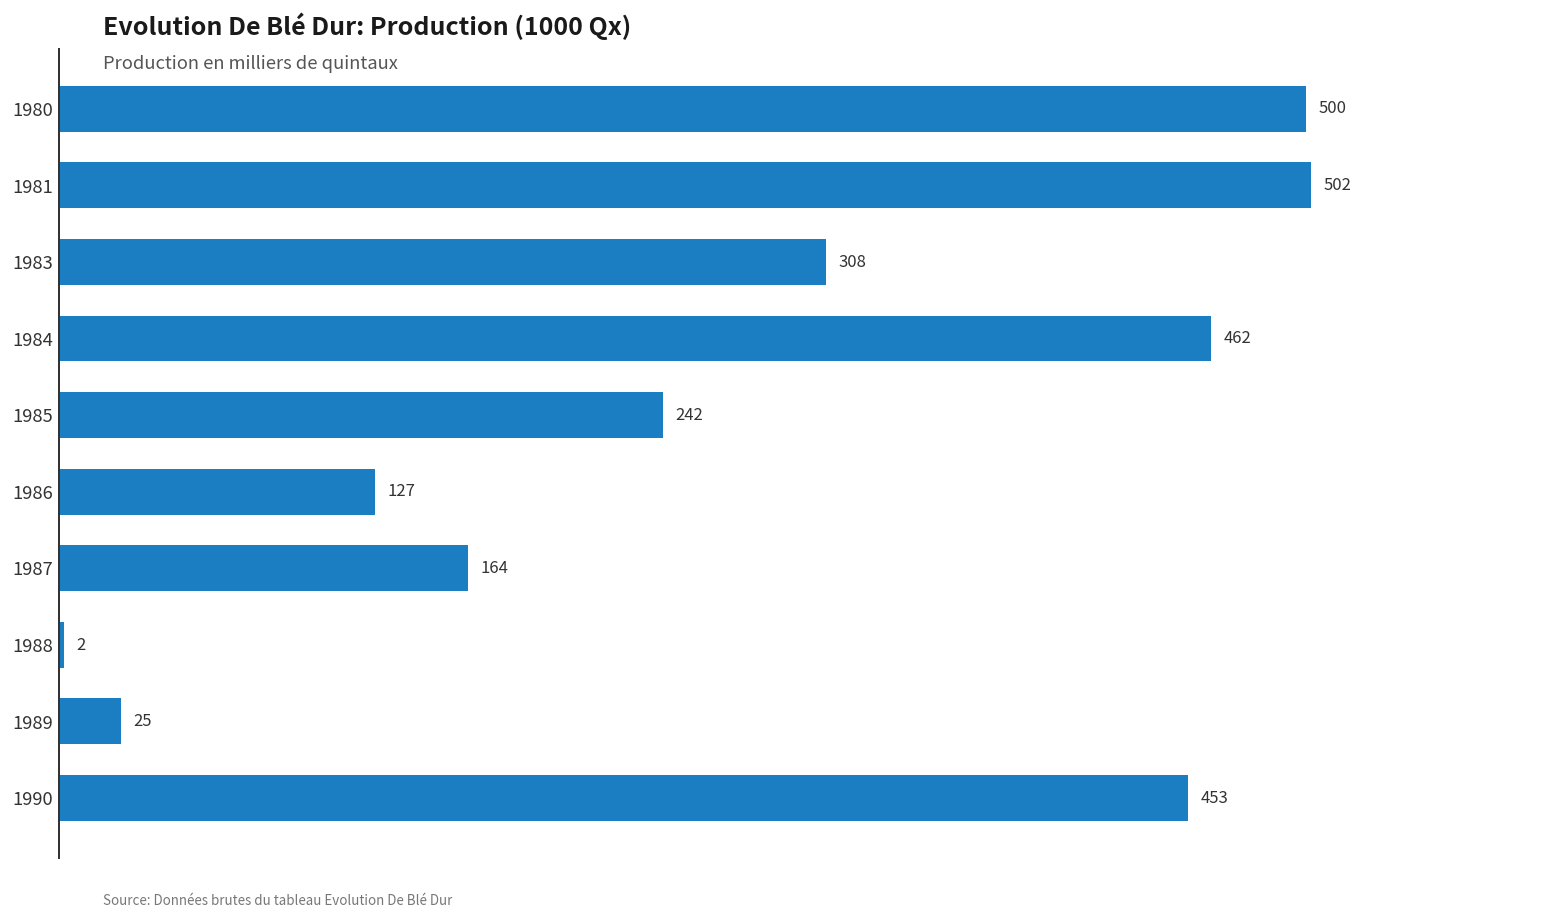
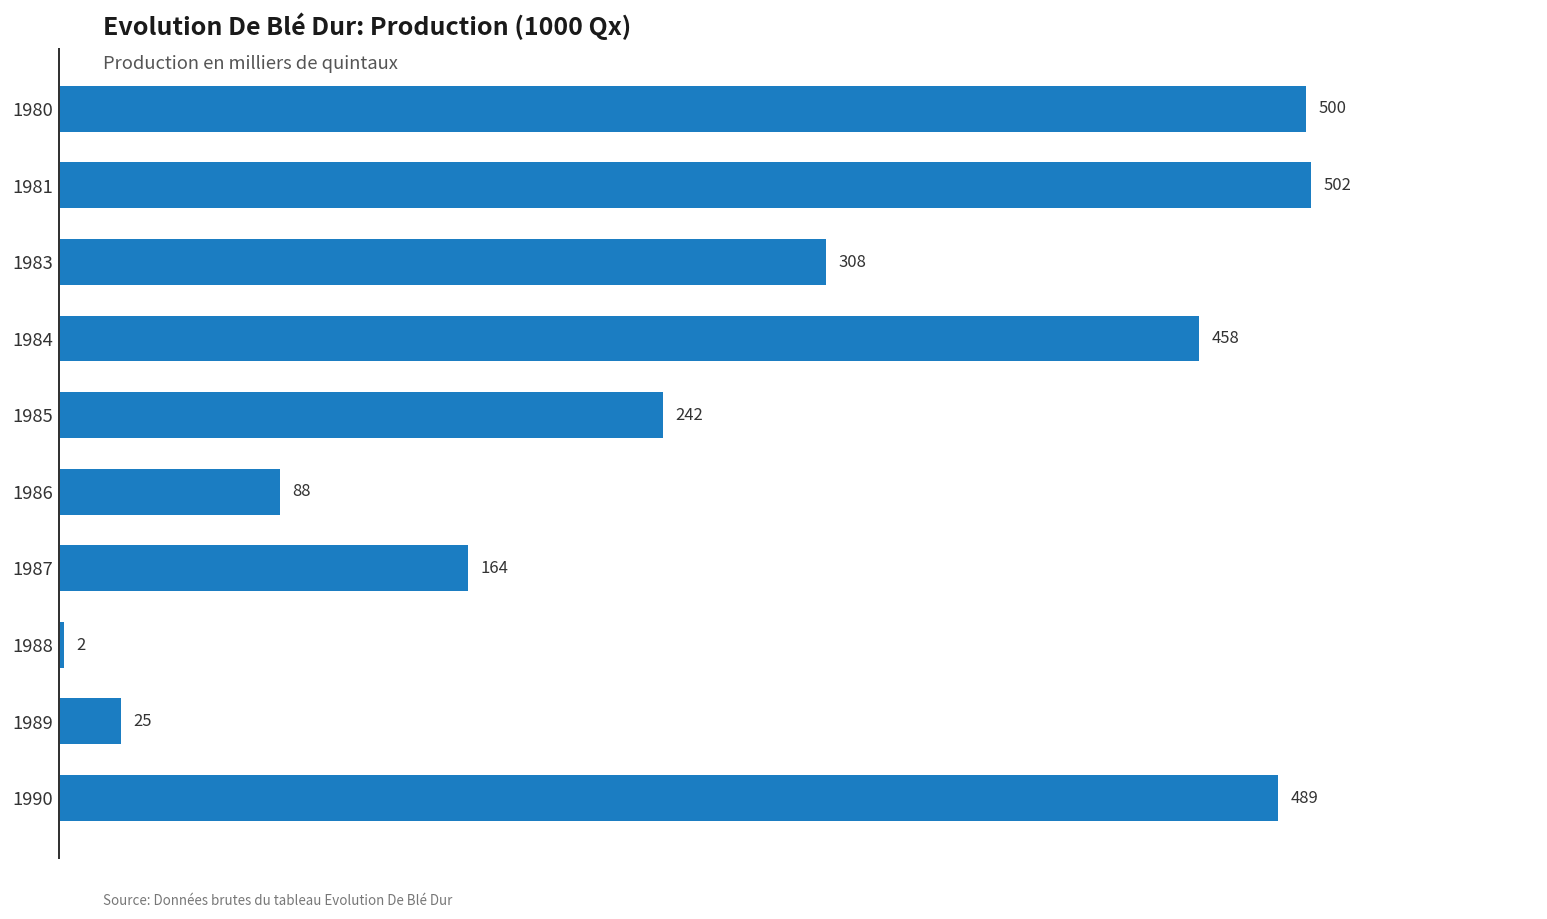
1984: 462 -> 458
1986: 127 -> 88
1990: 453 -> 489
